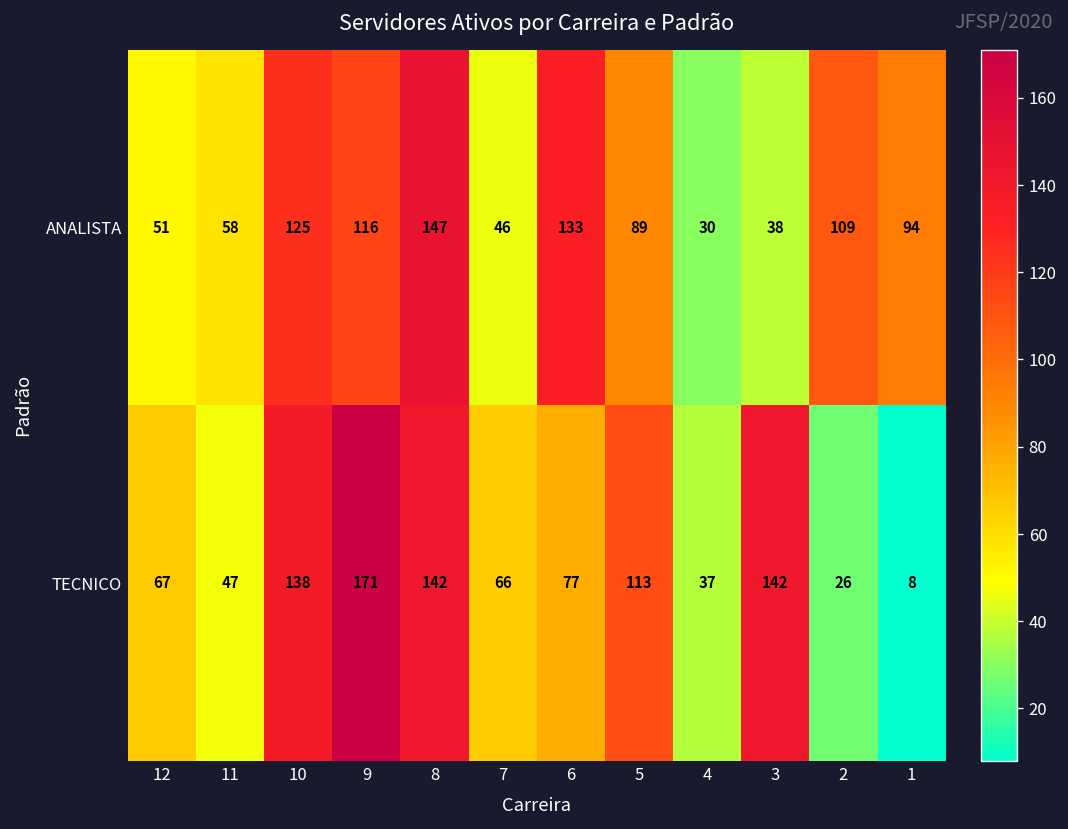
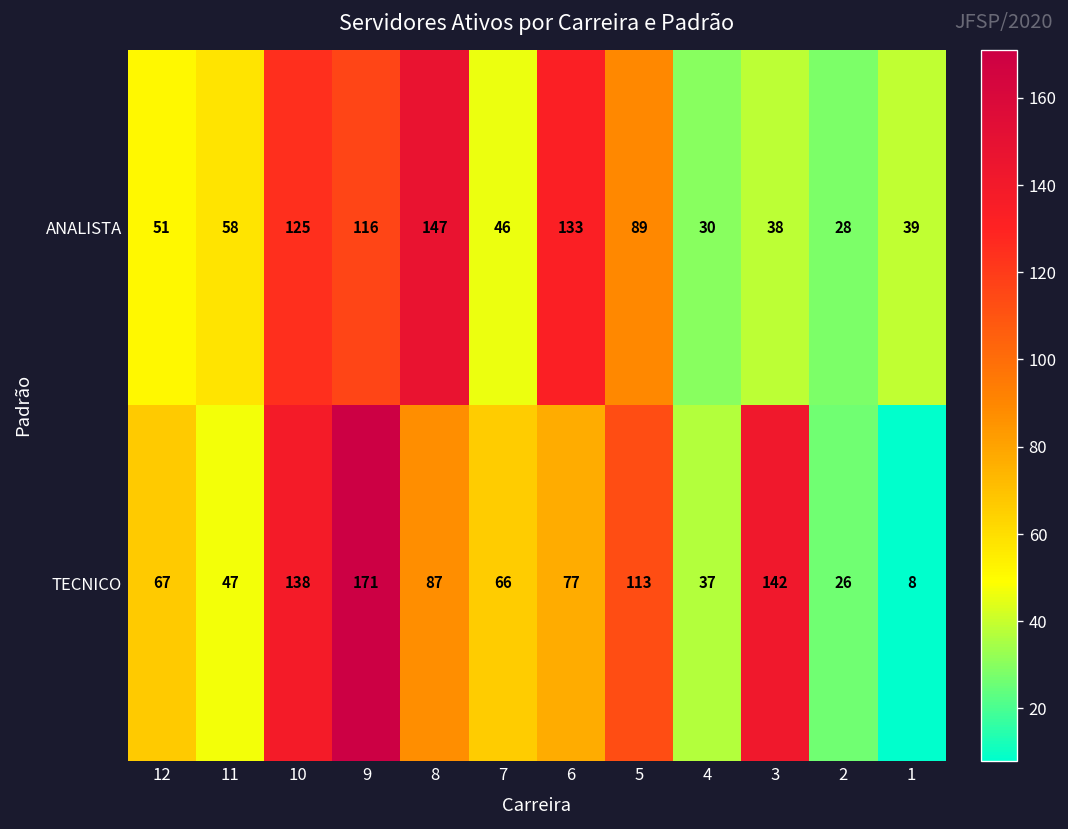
ANALISTA, 2: 109 -> 28
ANALISTA, 1: 94 -> 39
TECNICO, 8: 142 -> 87
